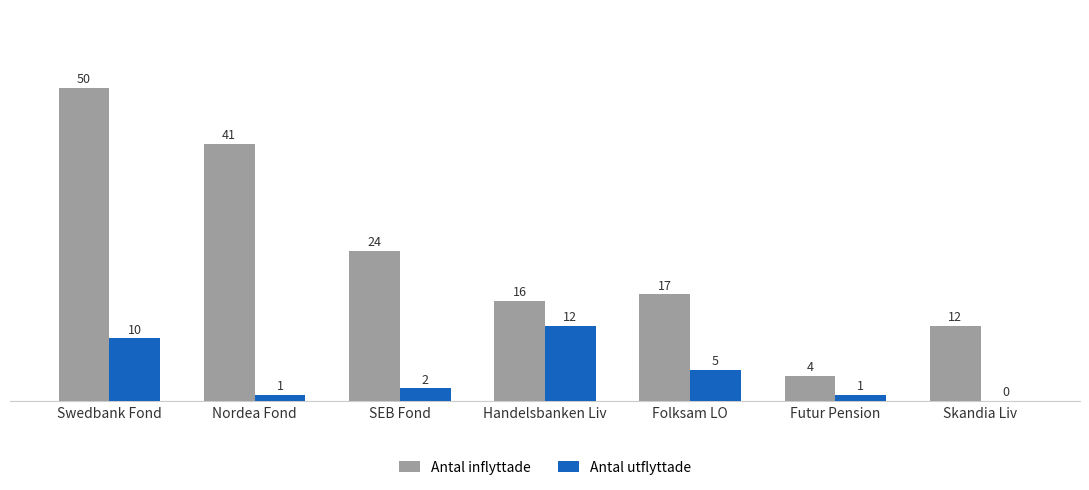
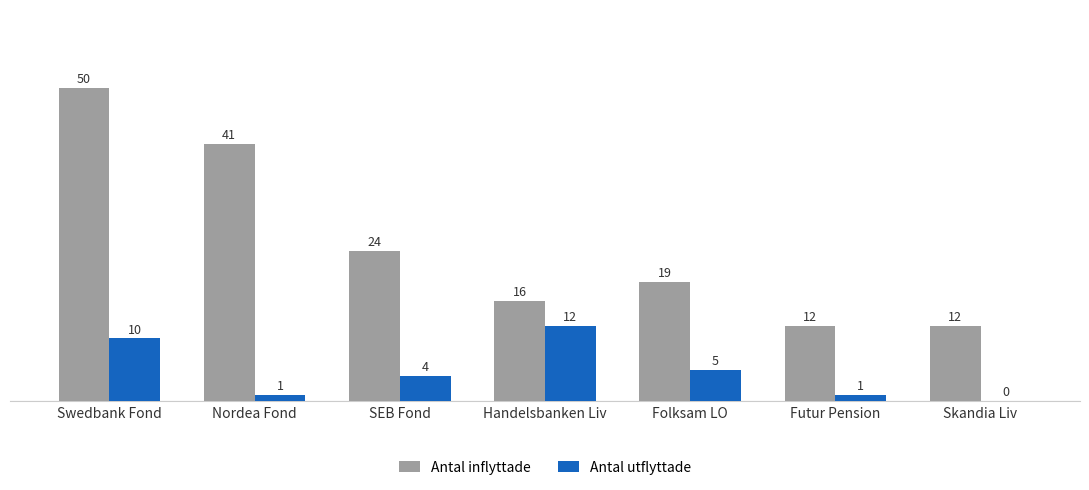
Antal utflyttade, SEB Fond: 2 -> 4
Antal inflyttade, Folksam LO: 17 -> 19
Antal inflyttade, Futur Pension: 4 -> 12
